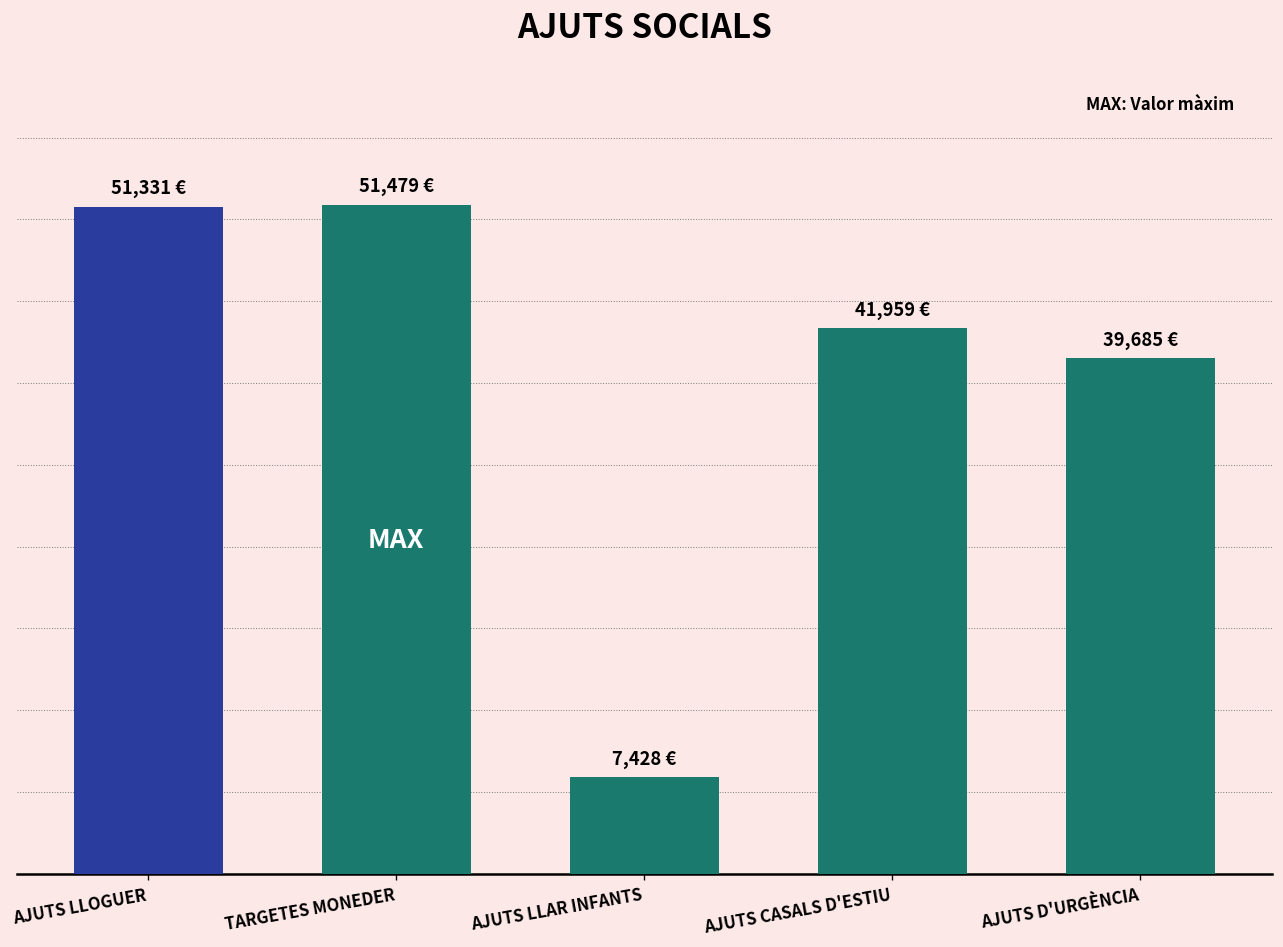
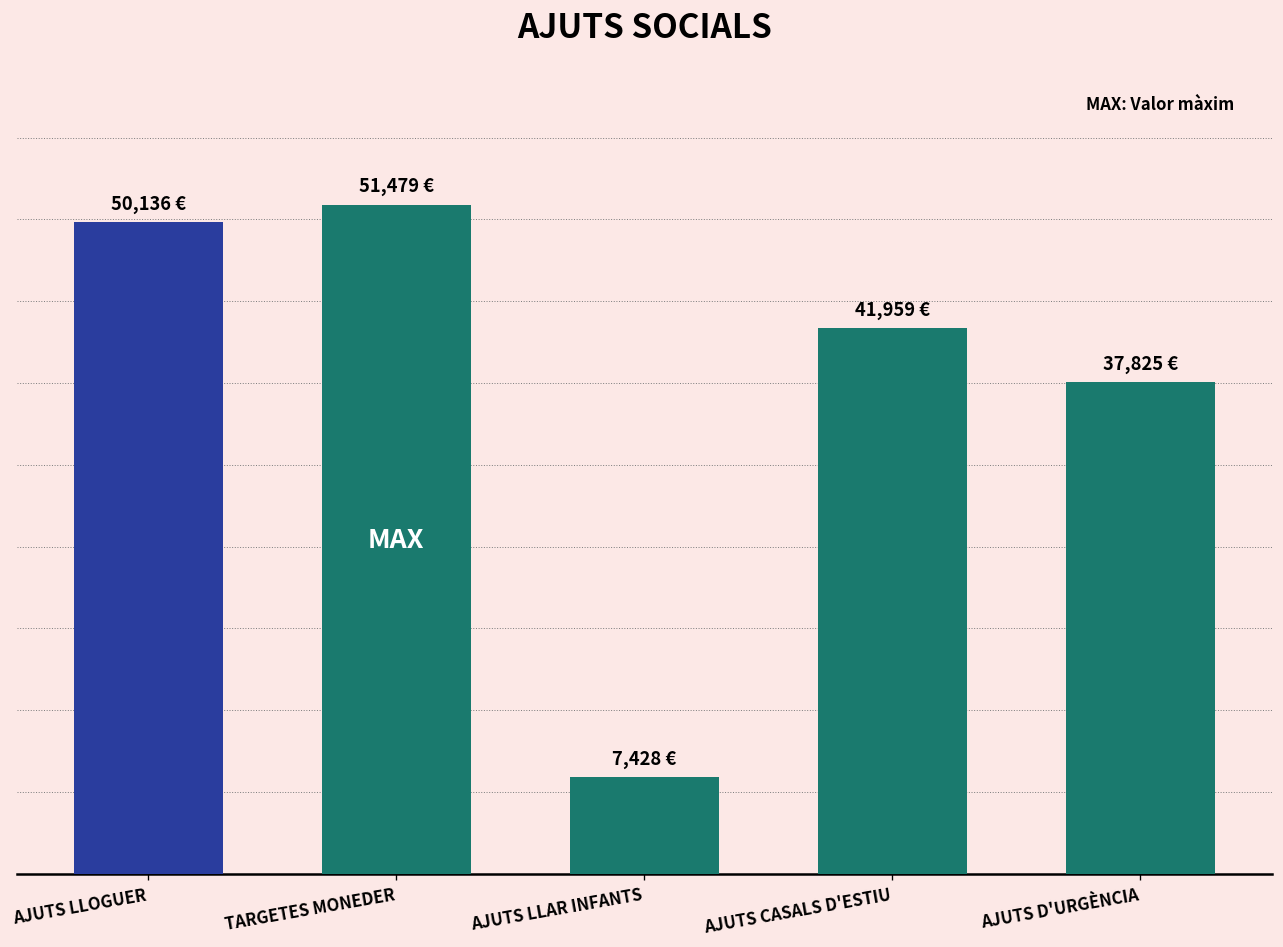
AJUTS LLOGUER: 51,331 -> 50,136
AJUTS D'URGÈNCIA: 39,685 -> 37,825
